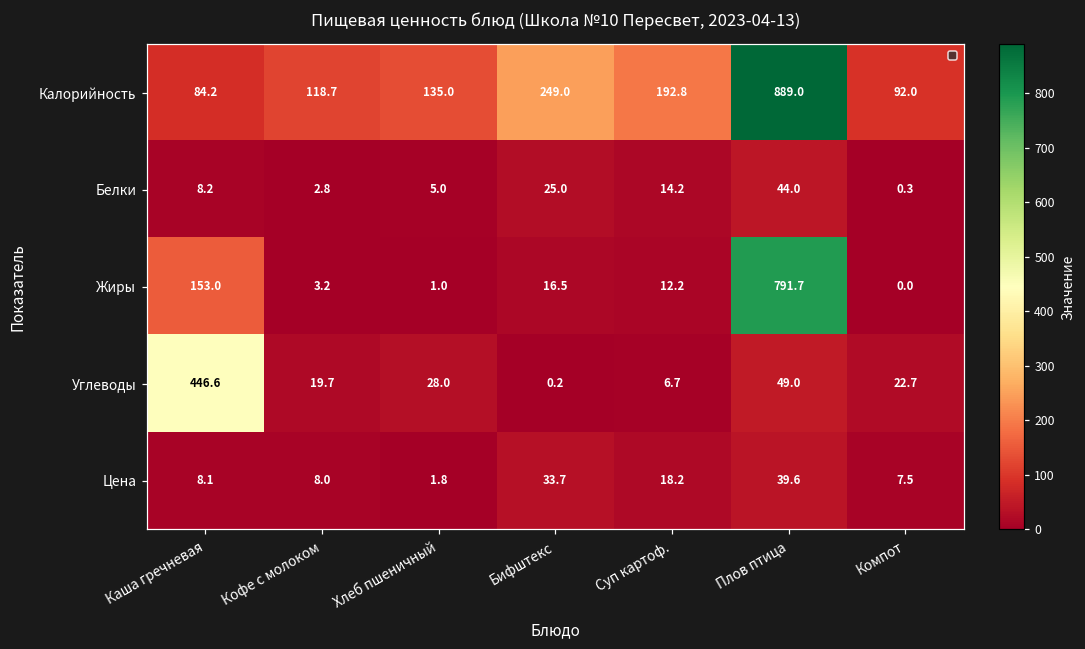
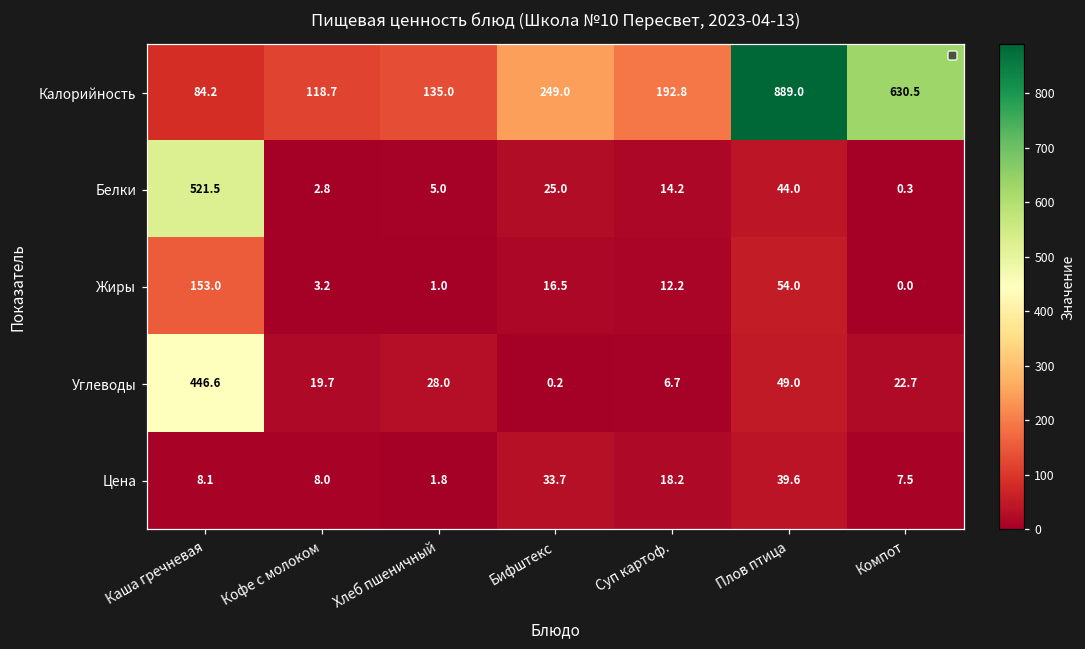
Калорийность, Компот: 92.0 -> 630.5
Белки, Каша гречневая: 8.2 -> 521.5
Жиры, Плов птица: 791.7 -> 54.0
